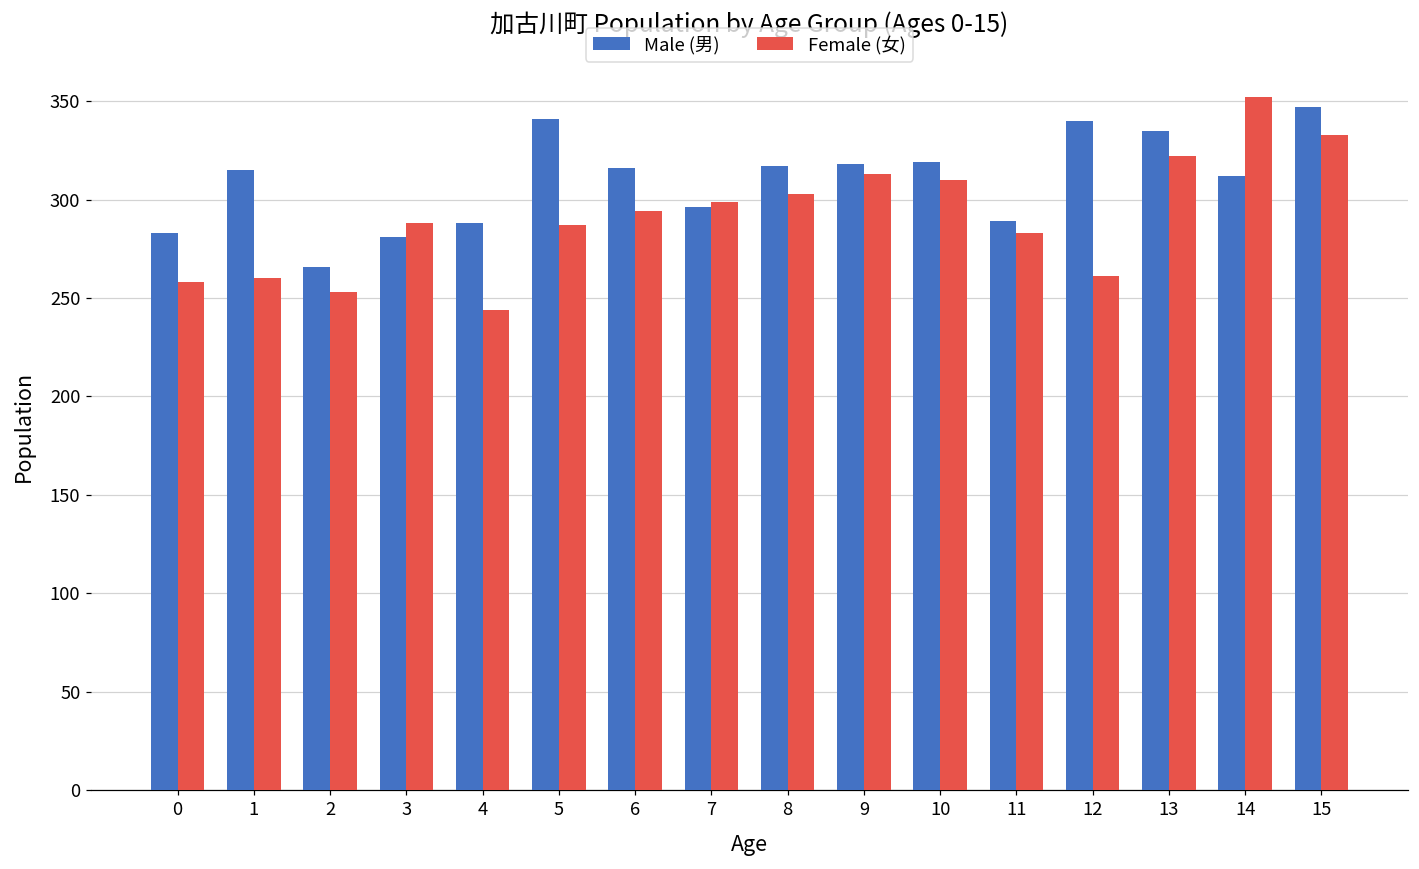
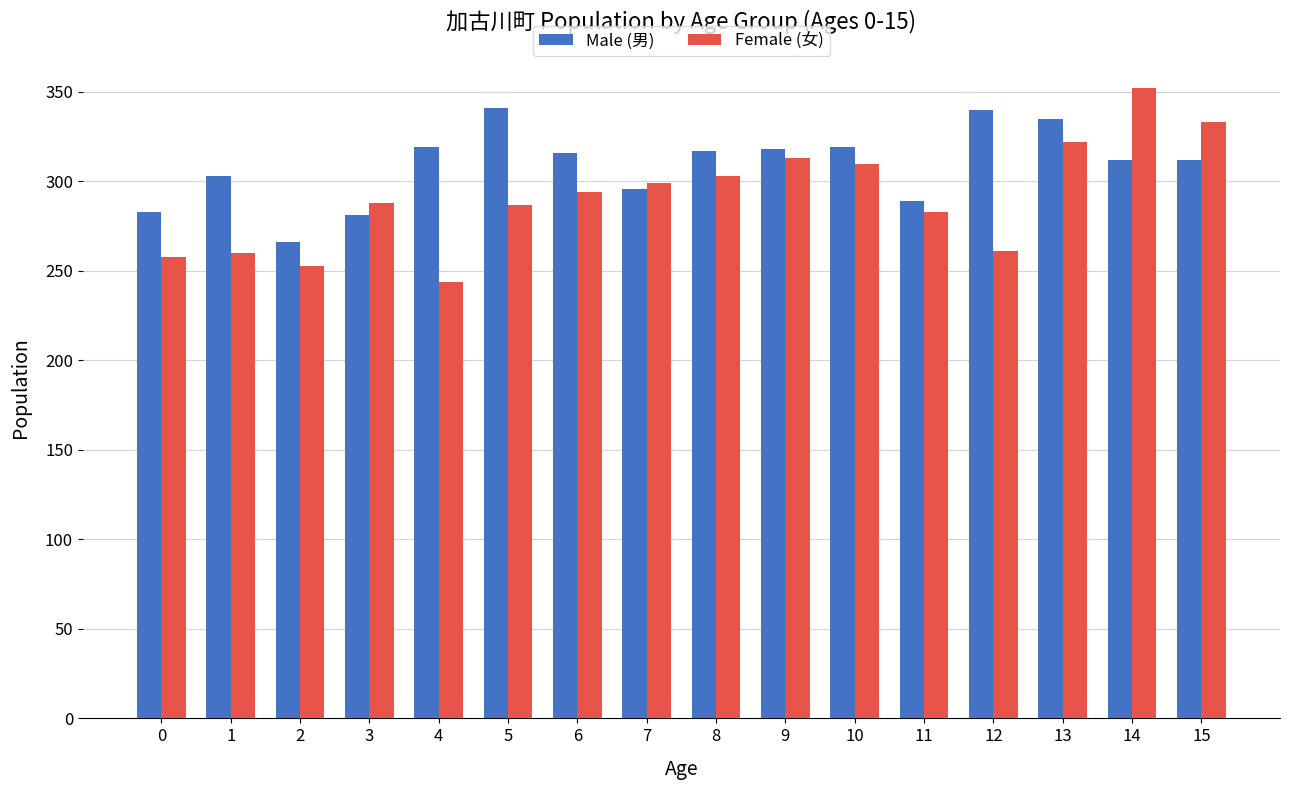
Male (男), 1: 315 -> 303
Male (男), 4: 288 -> 319
Male (男), 15: 347 -> 312
